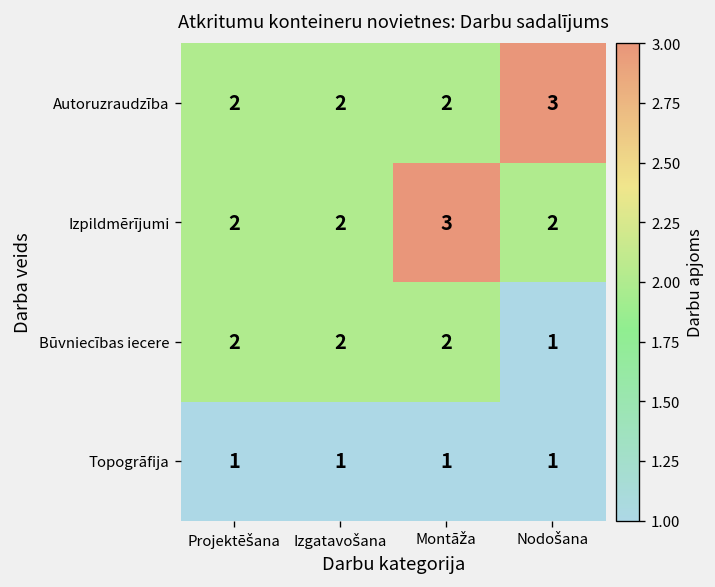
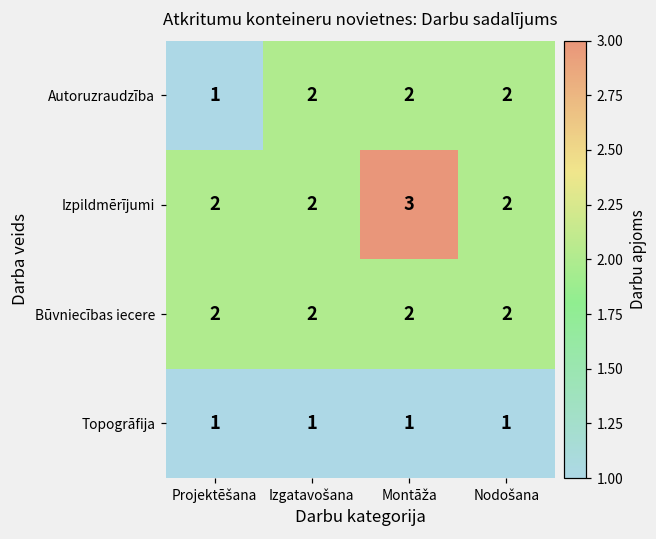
Autoruzraudzība, Projektēšana: 2 -> 1
Autoruzraudzība, Nodošana: 3 -> 2
Būvniecības iecere, Nodošana: 1 -> 2
